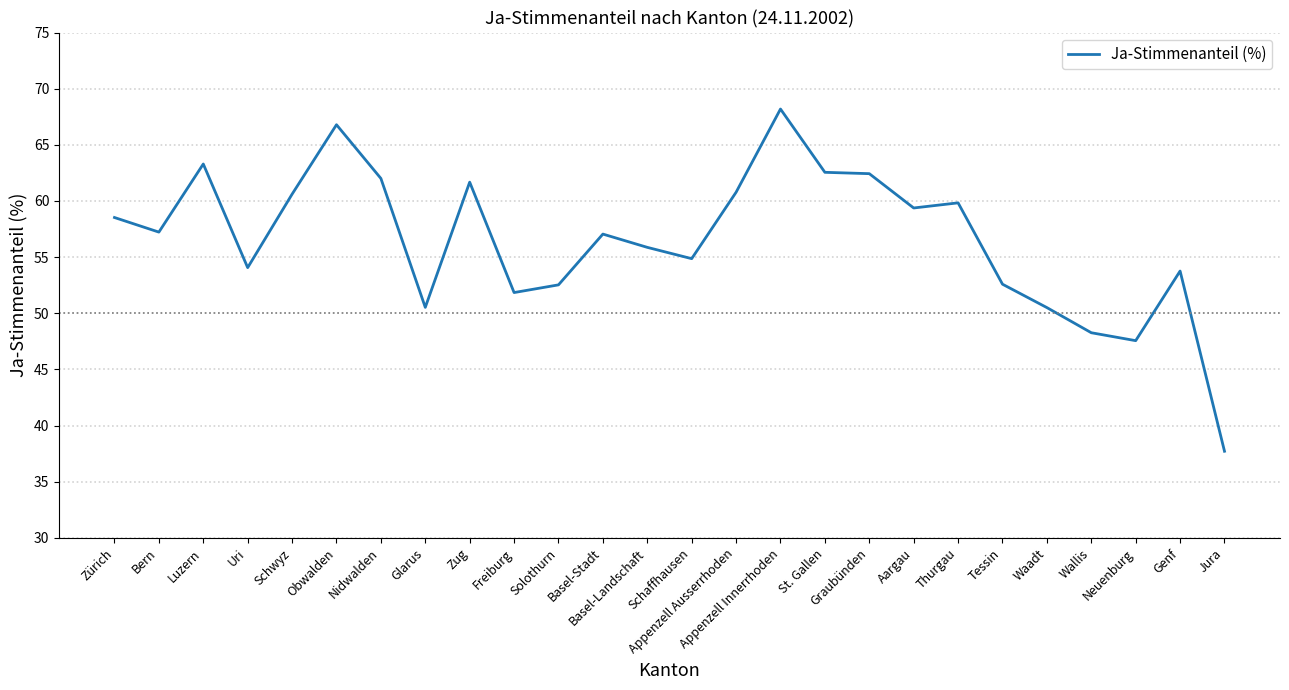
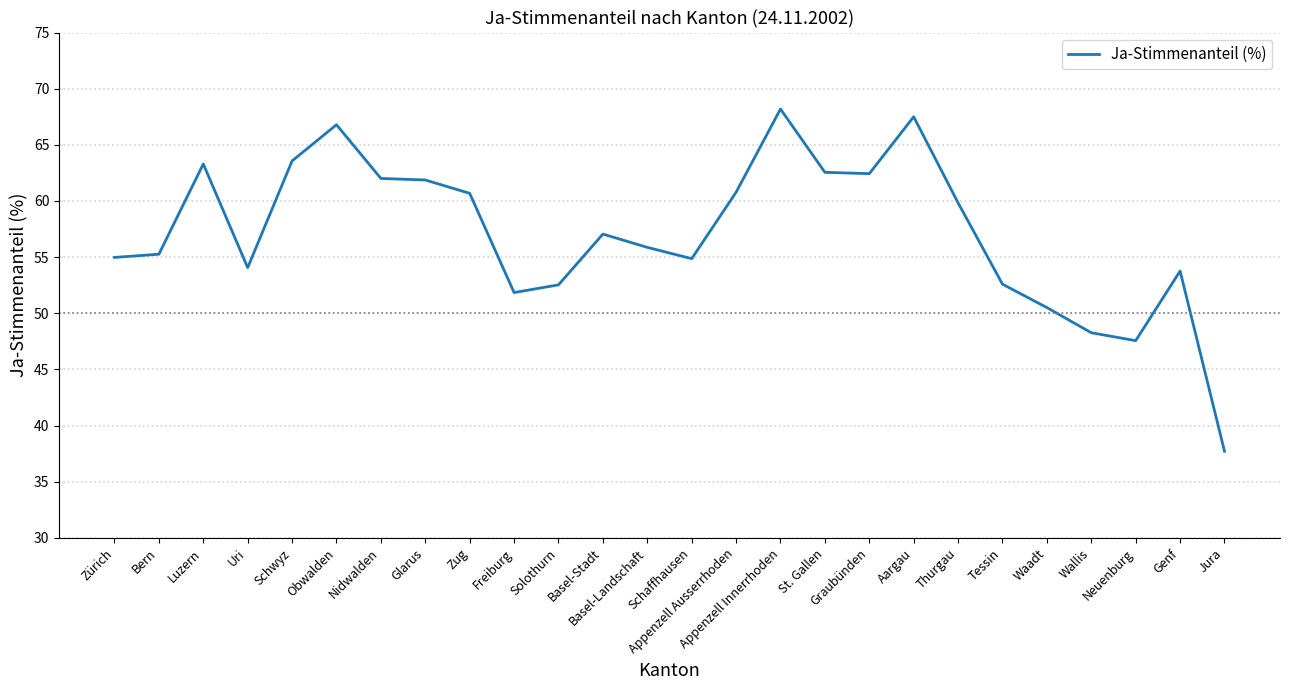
Zürich: 58.5 -> 55.0
Bern: 57.2 -> 55.3
Schwyz: 60.6 -> 63.6
Glarus: 50.5 -> 61.9
Zug: 61.7 -> 60.7
Aargau: 59.4 -> 67.5
